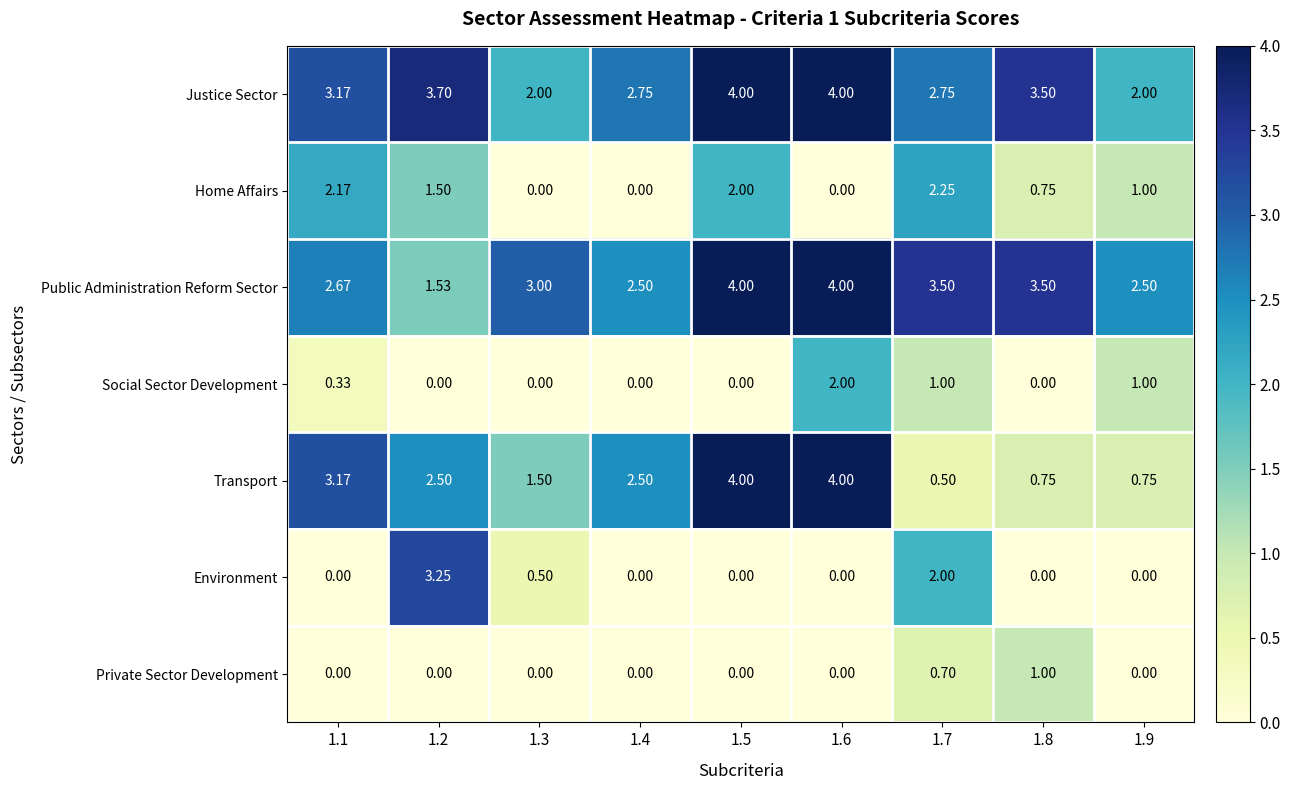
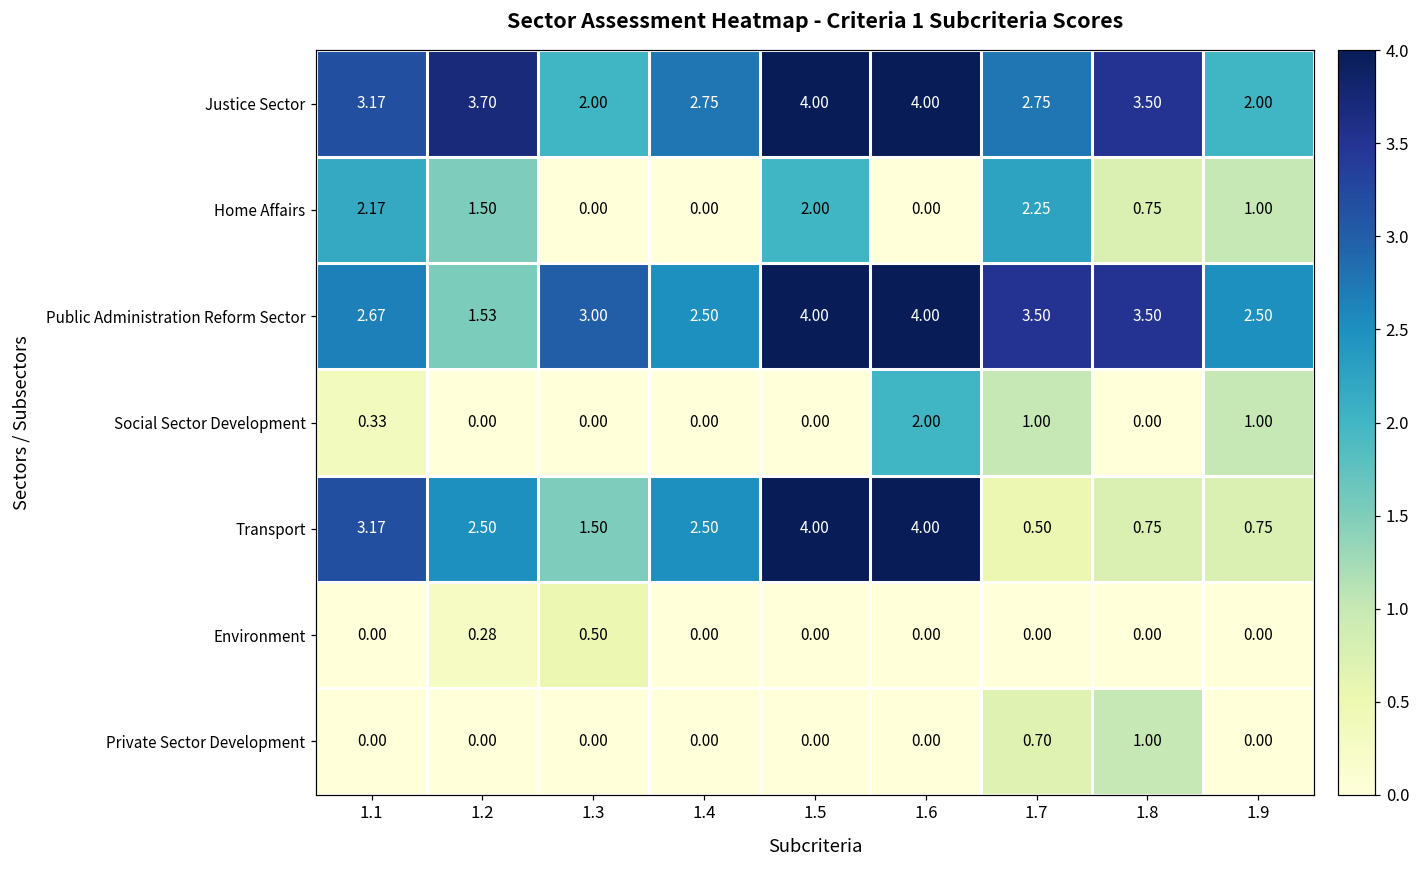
Environment, 1.2: 3.25 -> 0.28
Environment, 1.7: 2.00 -> 0.00
